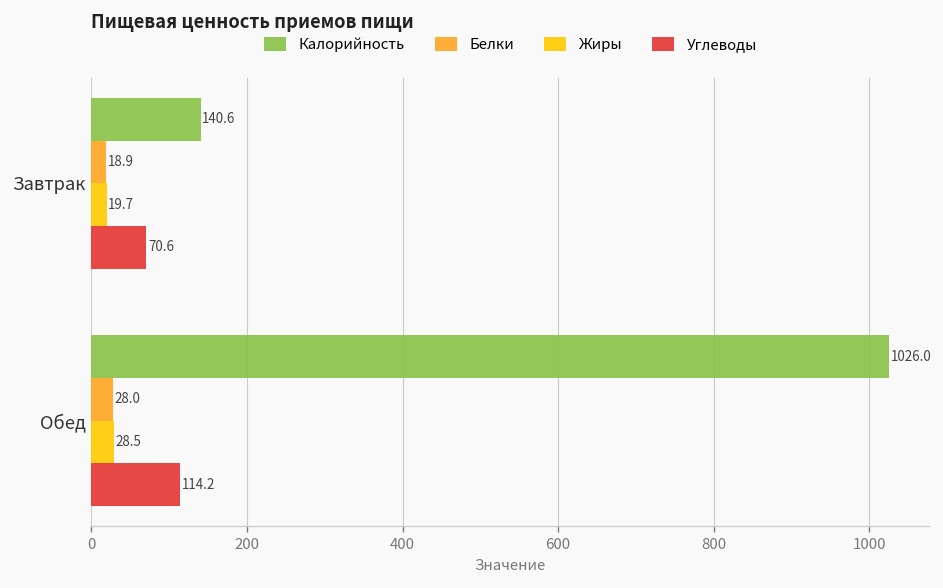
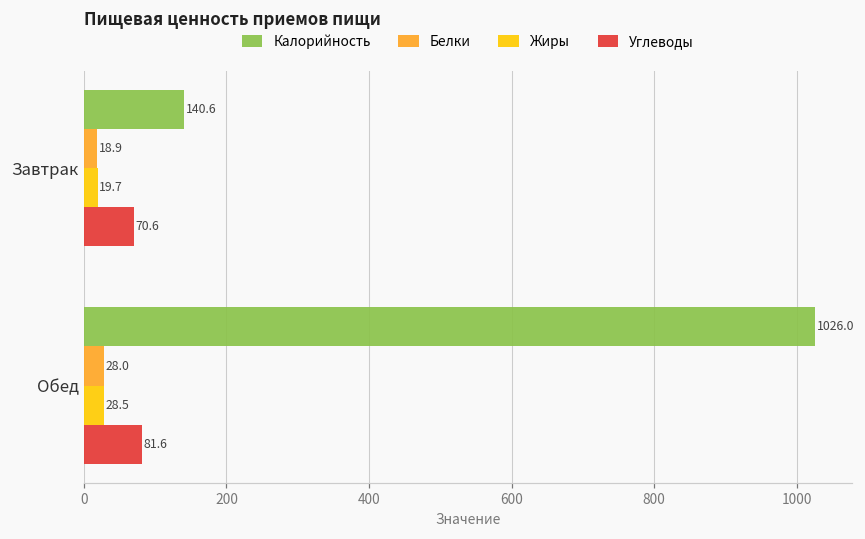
Углеводы, Обед: 114.2 -> 81.6
